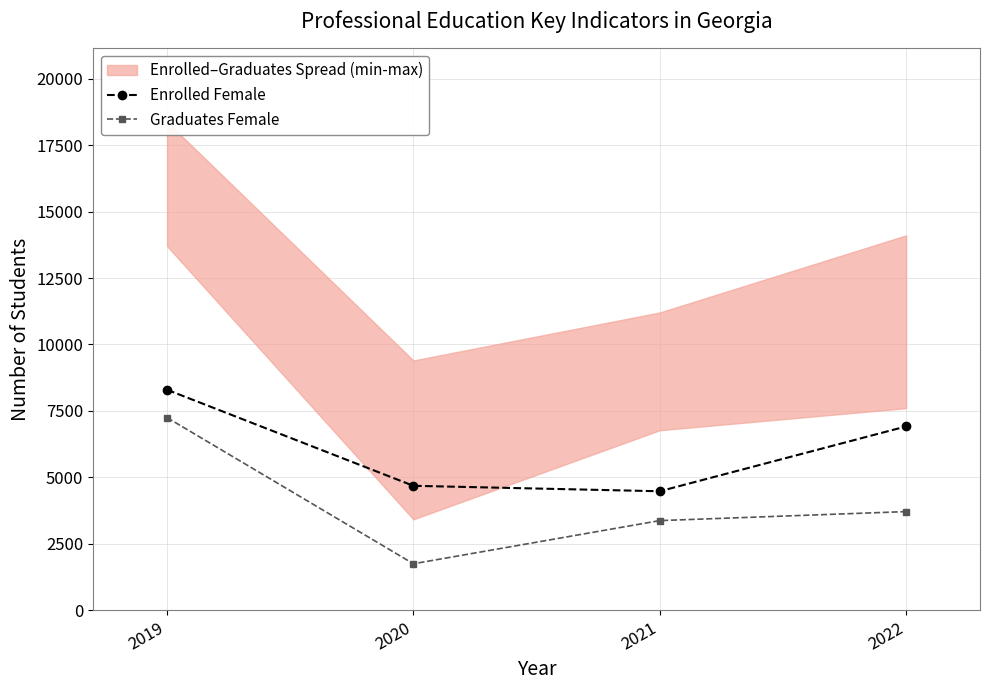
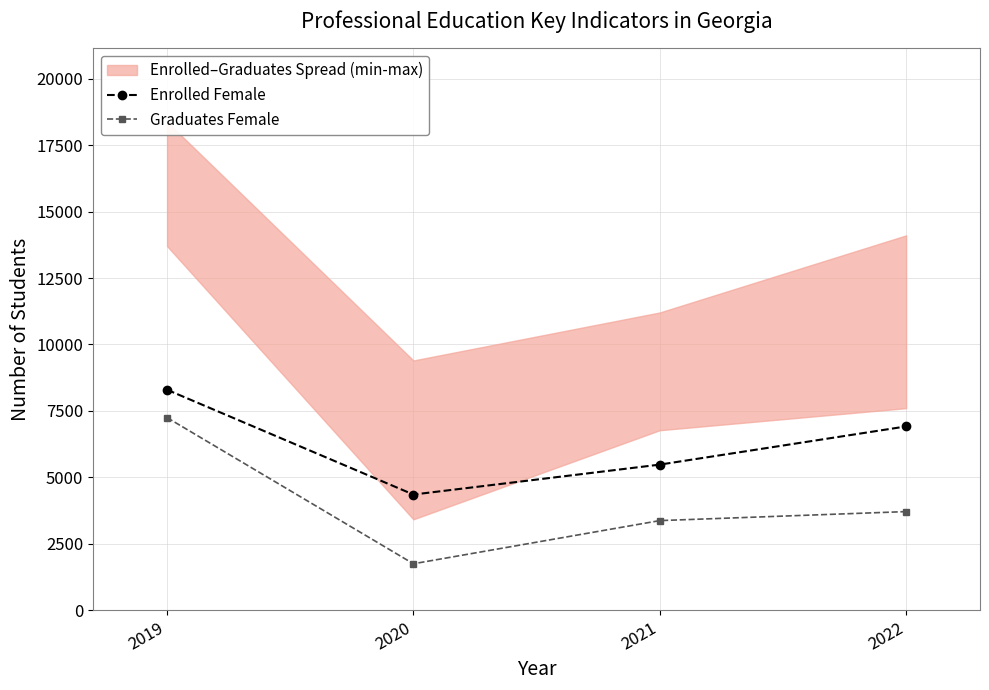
Enrolled Female, 2020: 4700 -> 4400
Enrolled Female, 2021: 4500 -> 5500
